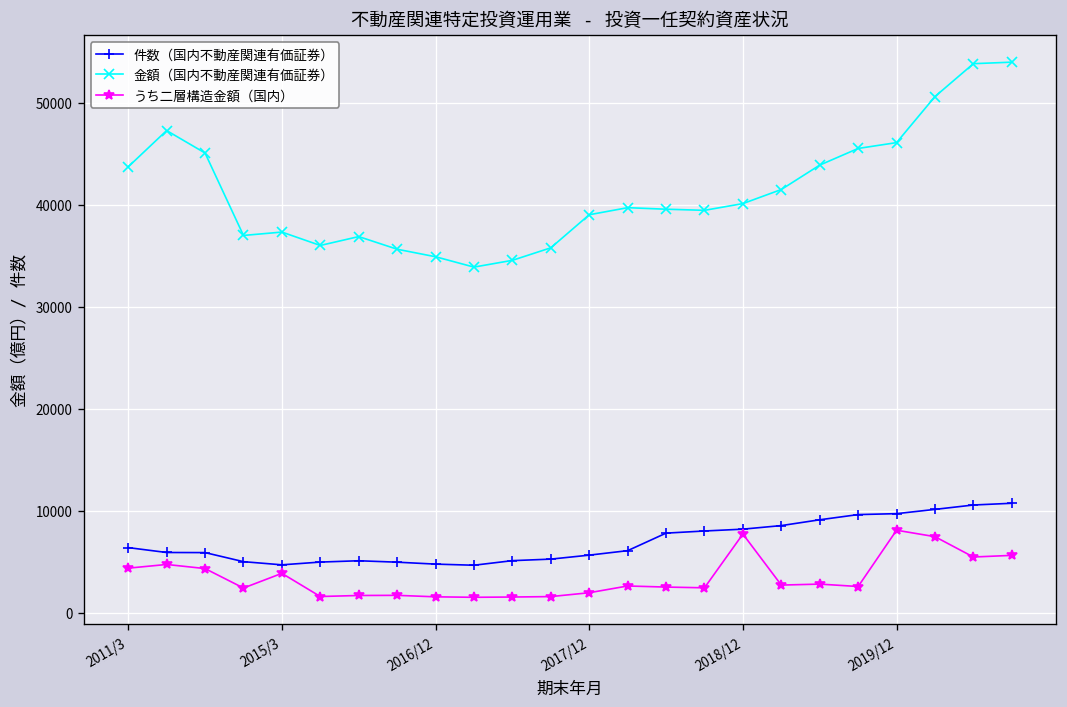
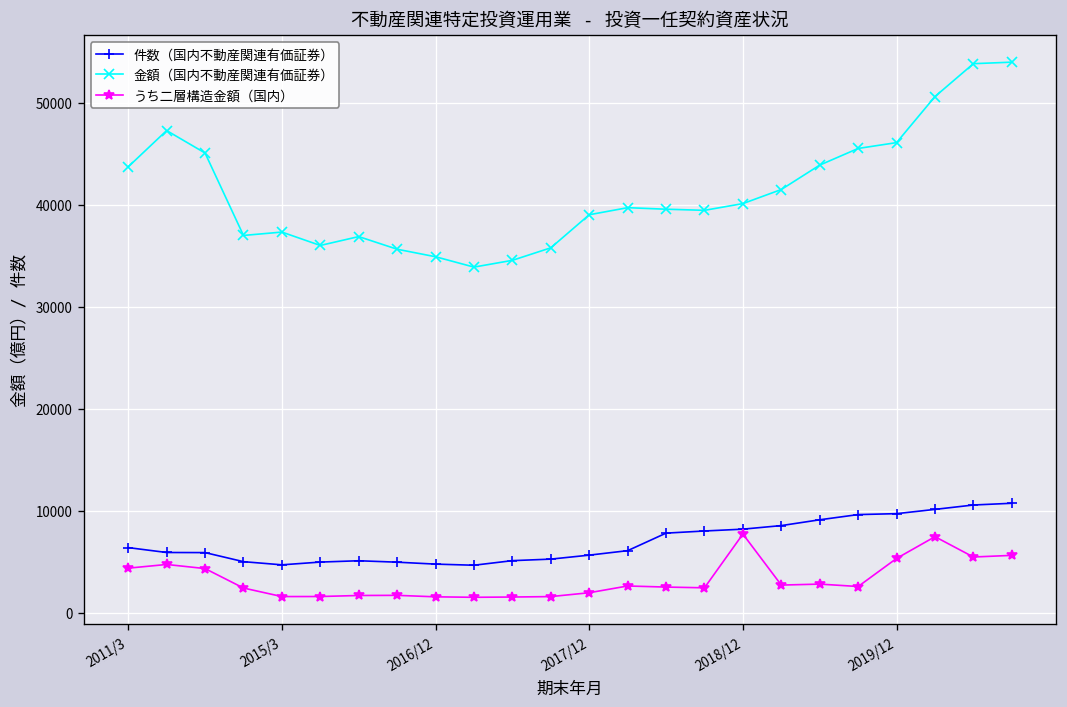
うち二層構造金額（国内）, 2015/3: 4000 -> 2000
うち二層構造金額（国内）, 2019/12: 8000 -> 5000
